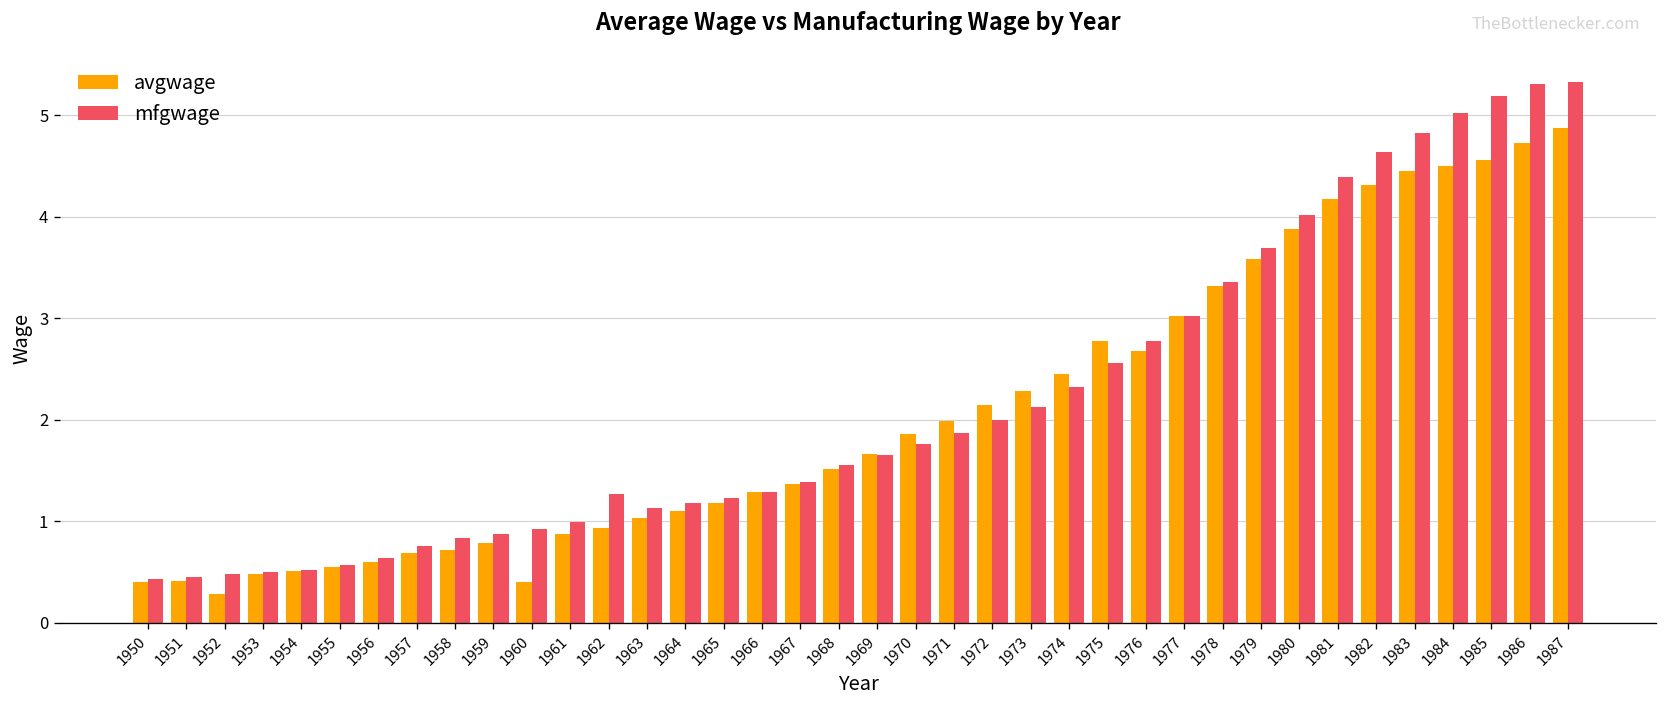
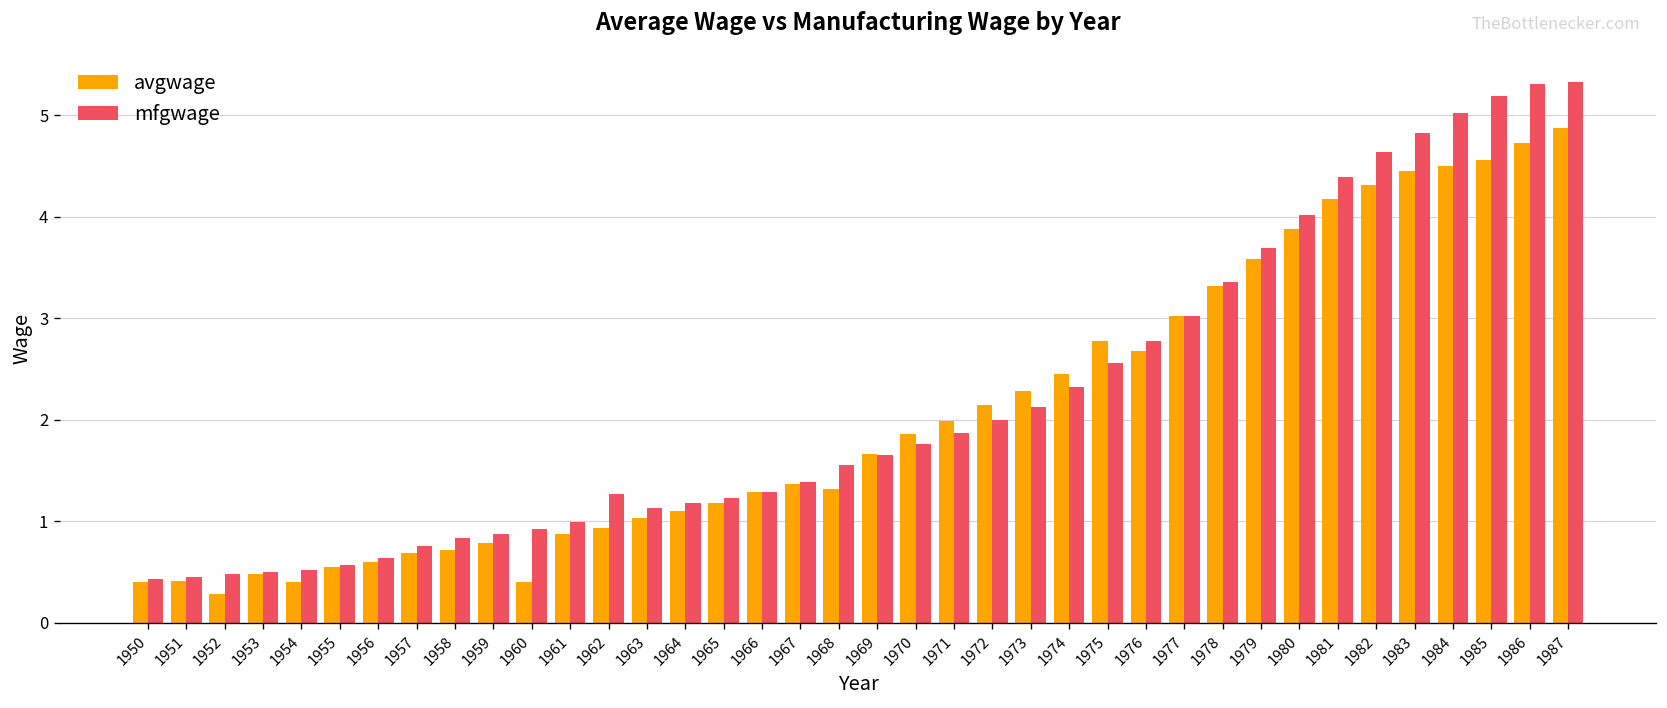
avgwage, 1954: 0.5 -> 0.4
avgwage, 1968: 1.5 -> 1.3
